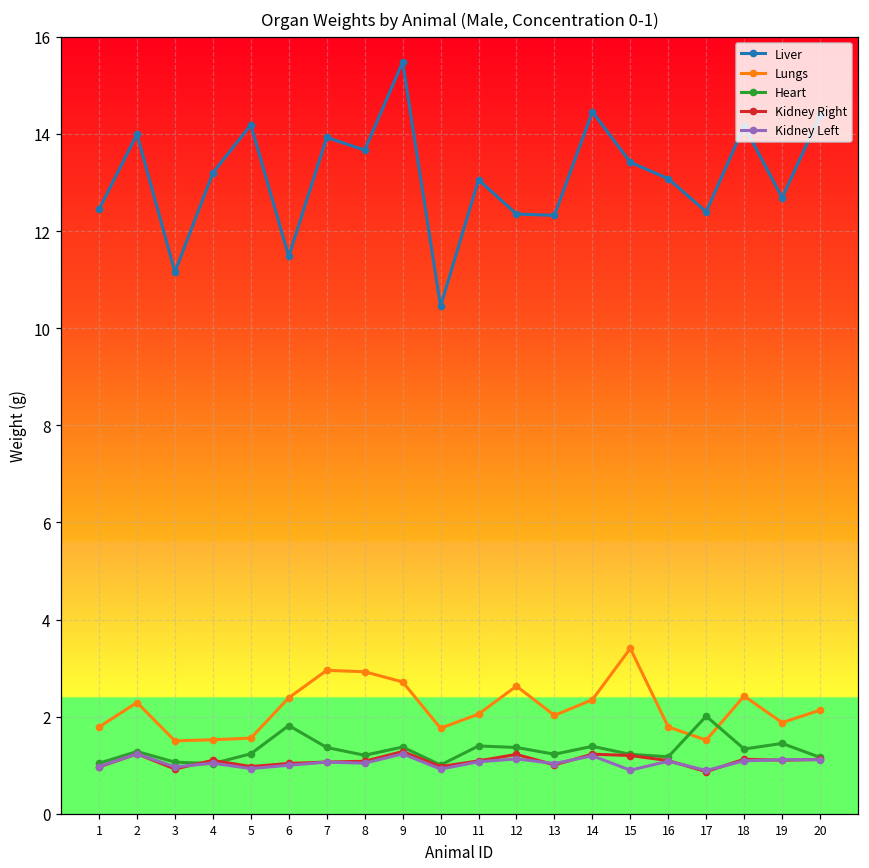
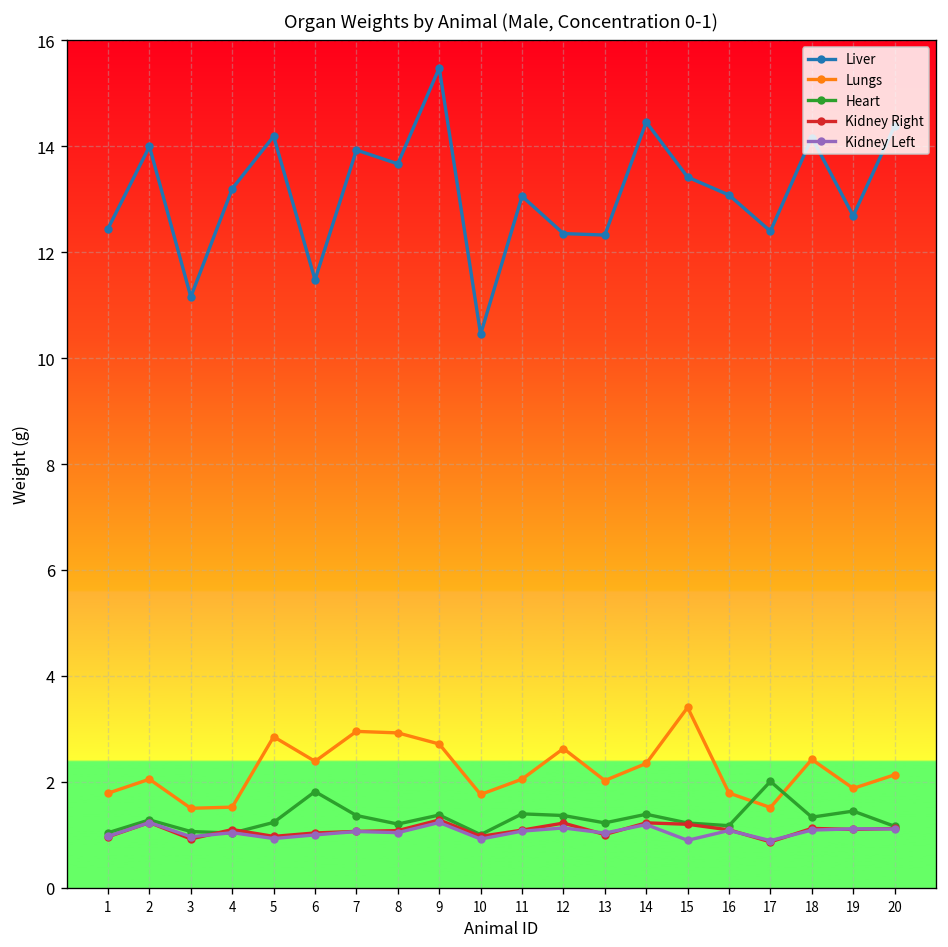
Lungs, 2: 2.3 -> 2.1
Lungs, 5: 1.6 -> 2.9
